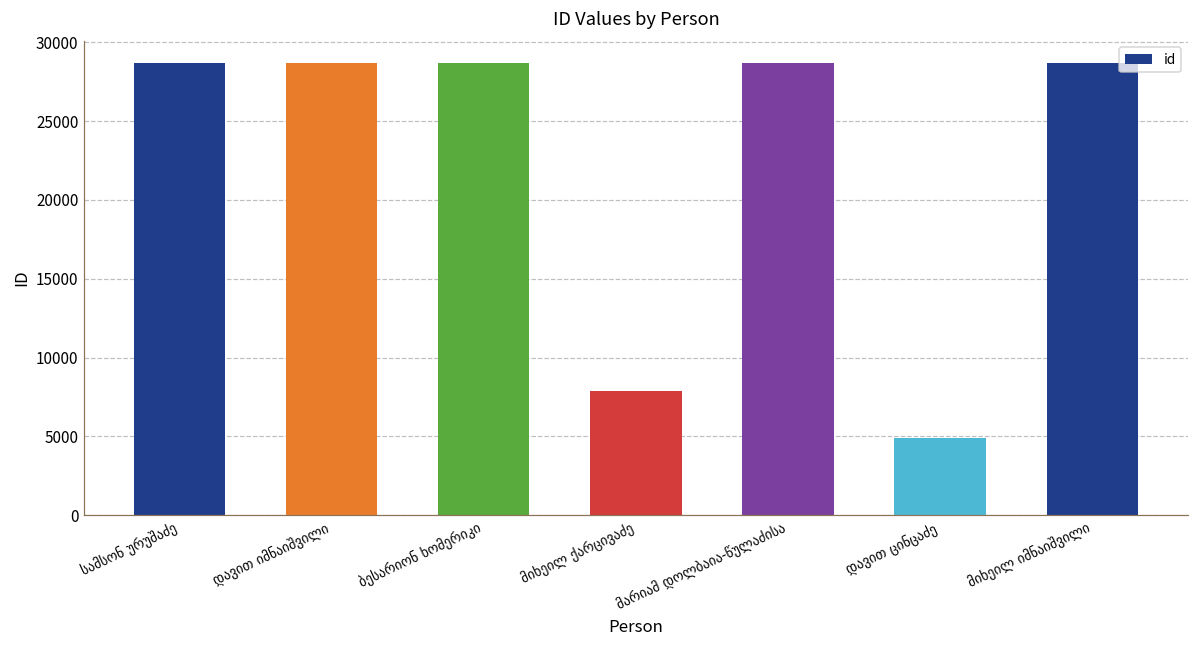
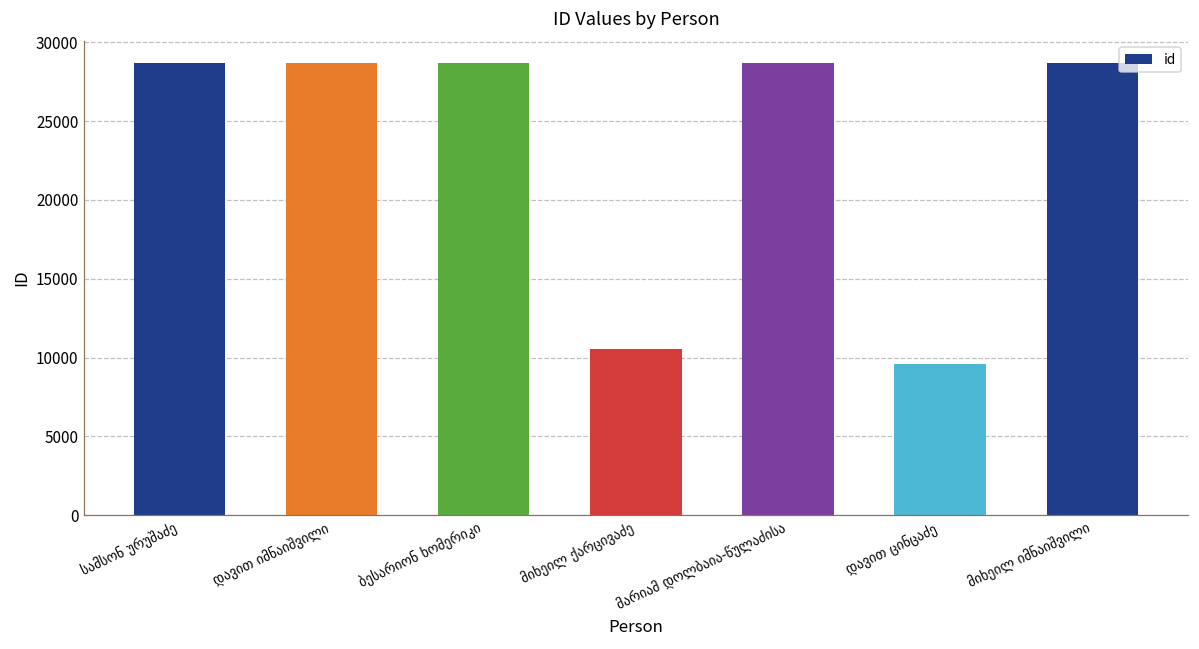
მიხეილ ქარცივაძე: 7900 -> 10500
დავით ცინცაძე: 4900 -> 9600
